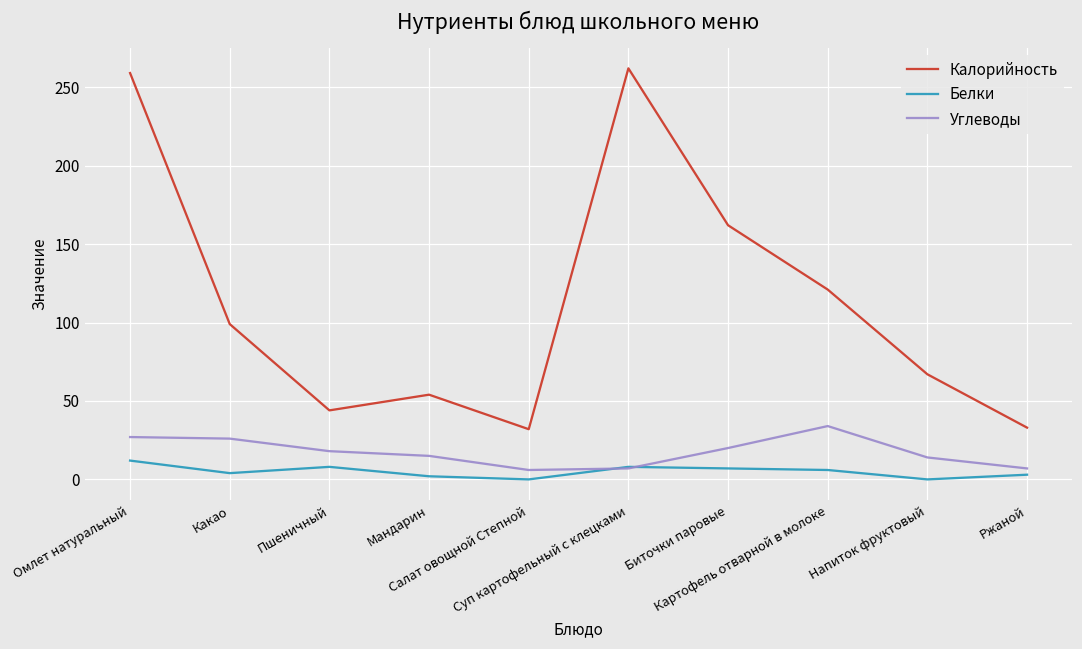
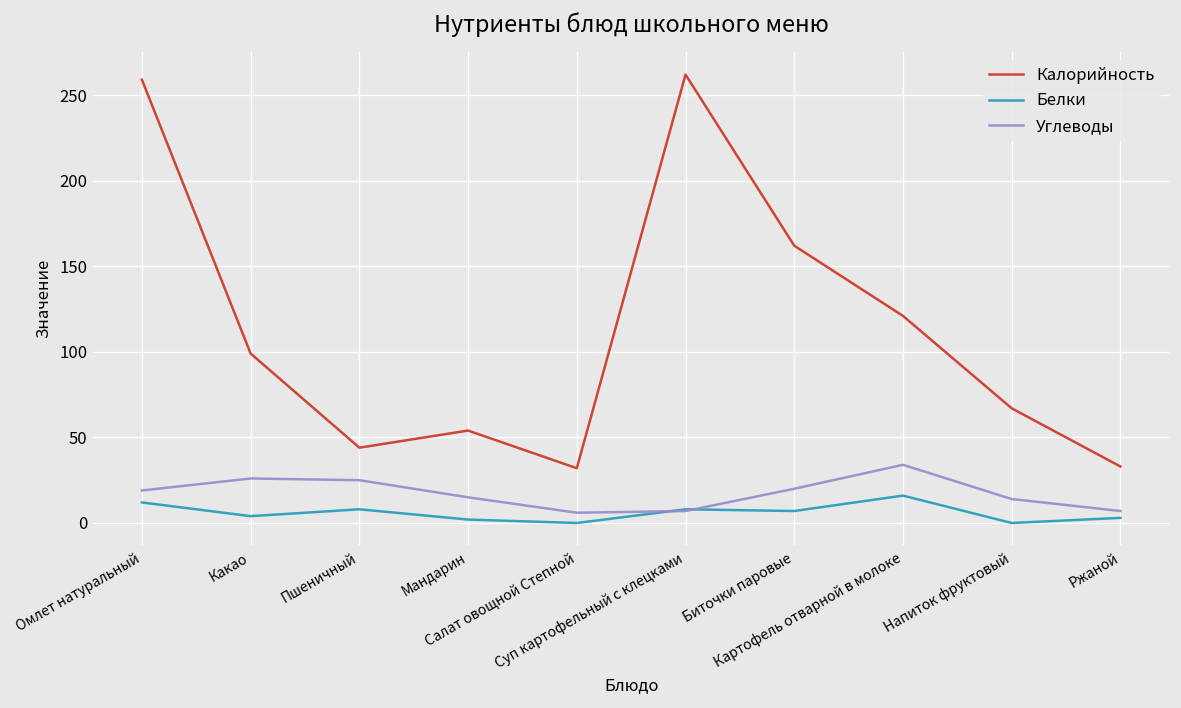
Углеводы, Омлет натуральный: 27 -> 19
Углеводы, Пшеничный: 18 -> 25
Белки, Картофель отварной в молоке: 6 -> 16
